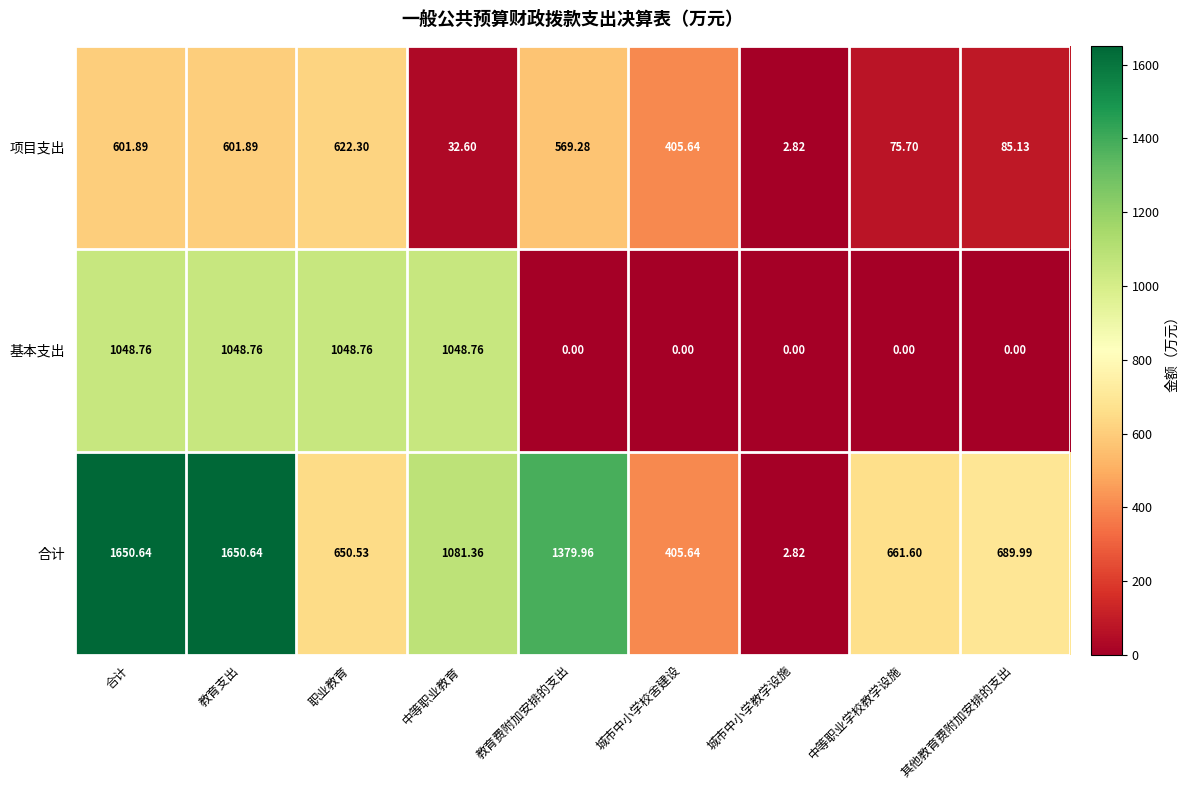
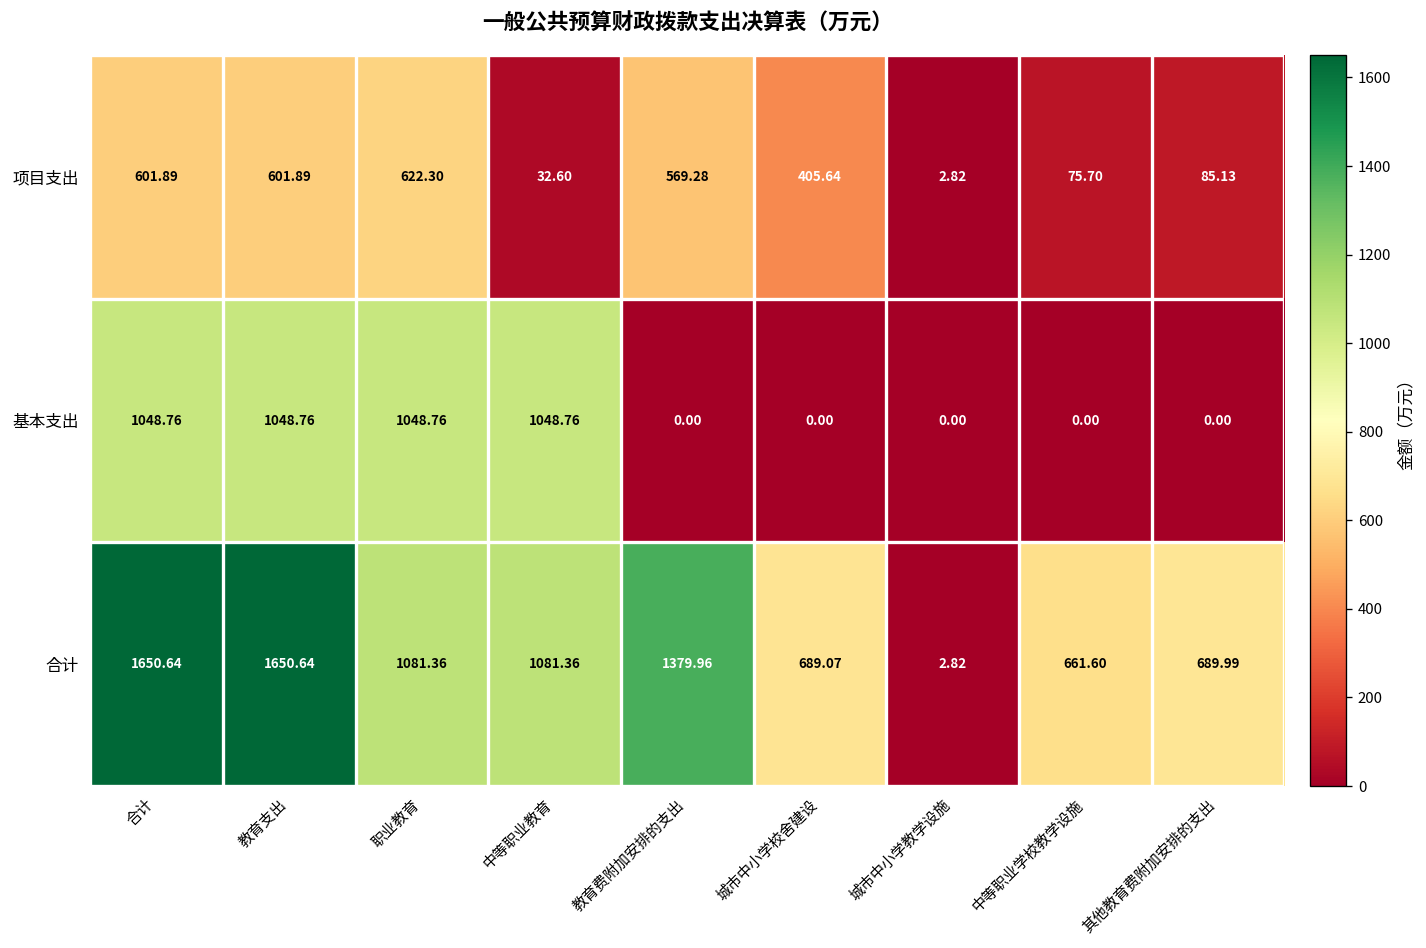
合计, 职业教育: 650.53 -> 1081.36
合计, 城市中小学校舍建设: 405.64 -> 689.07
